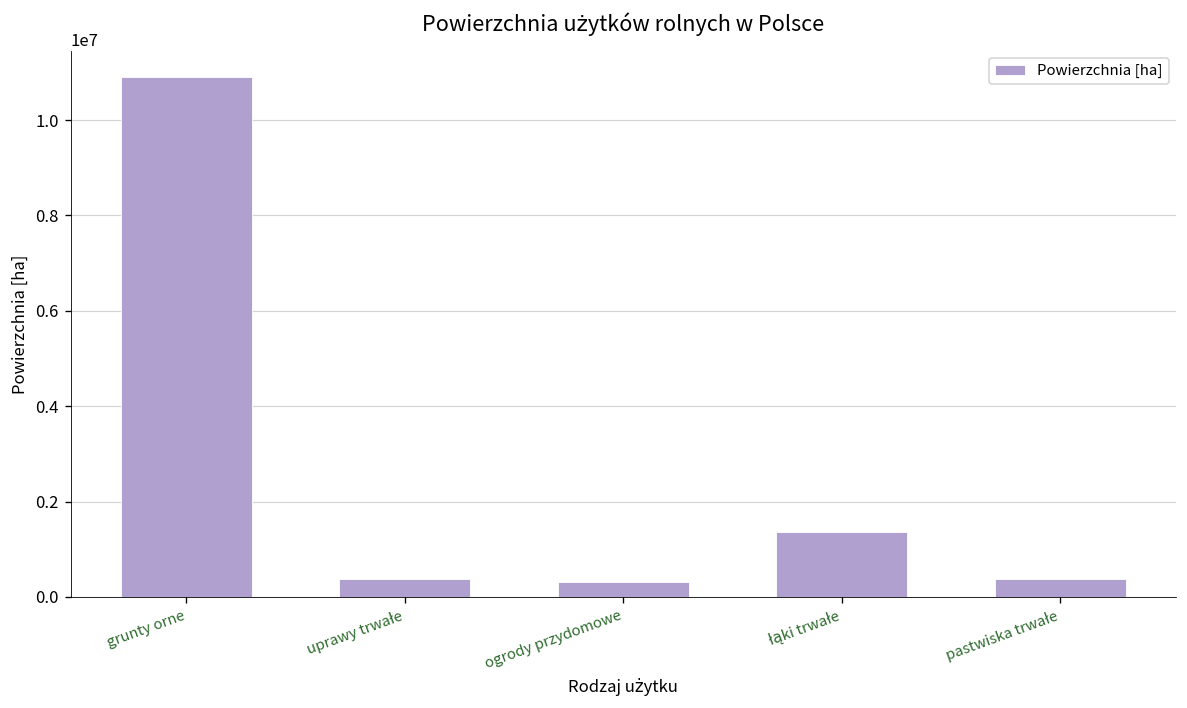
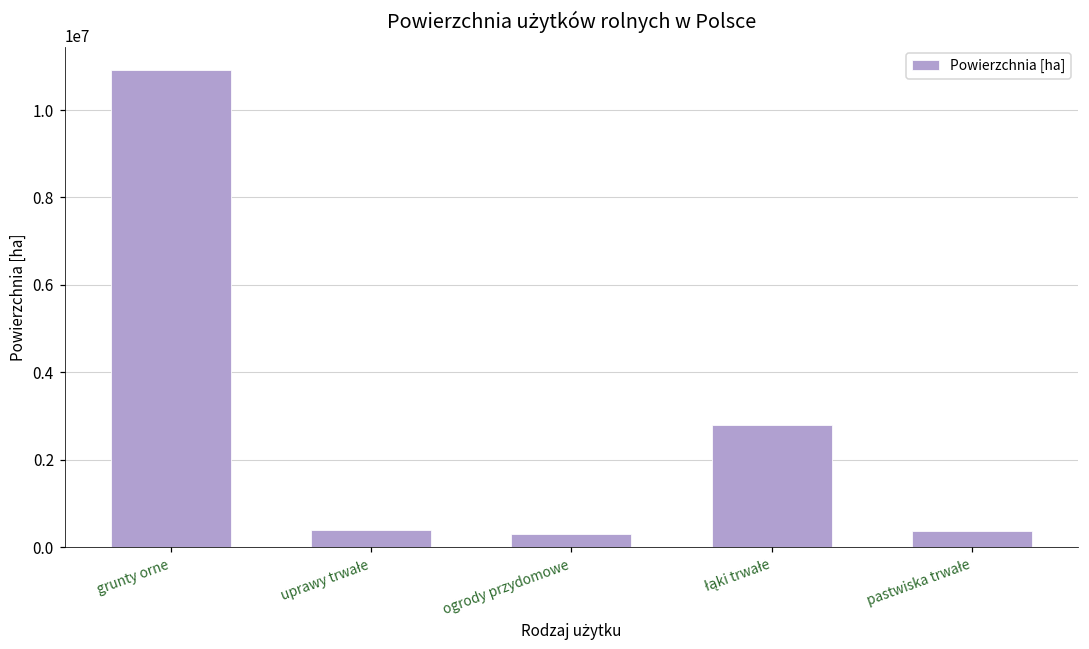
łąki trwałe: 1400000 -> 2800000
